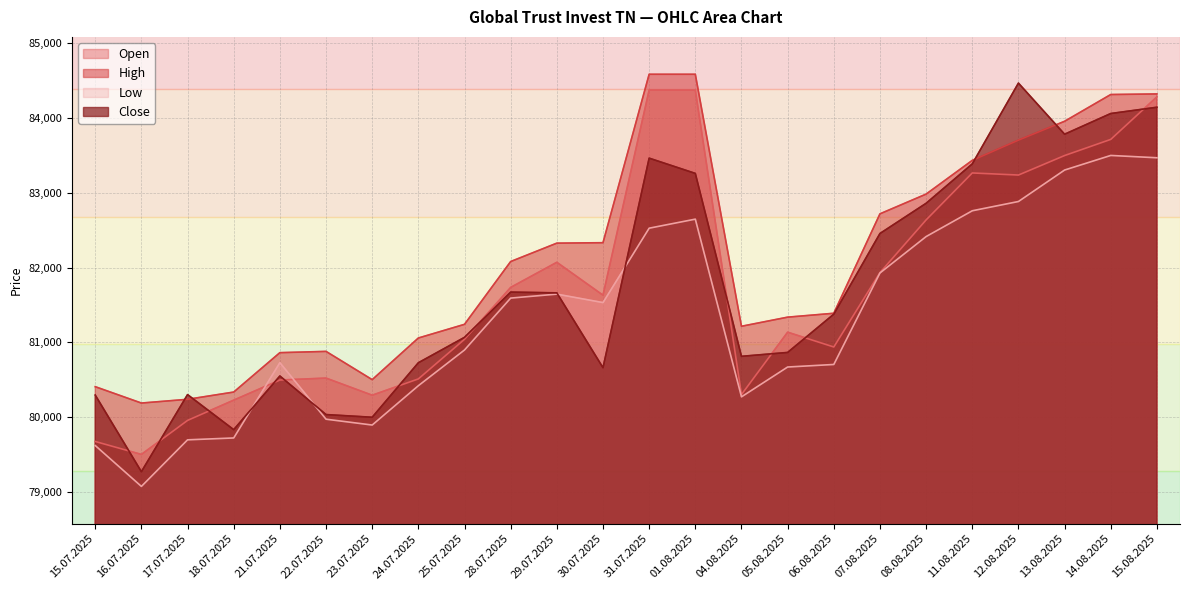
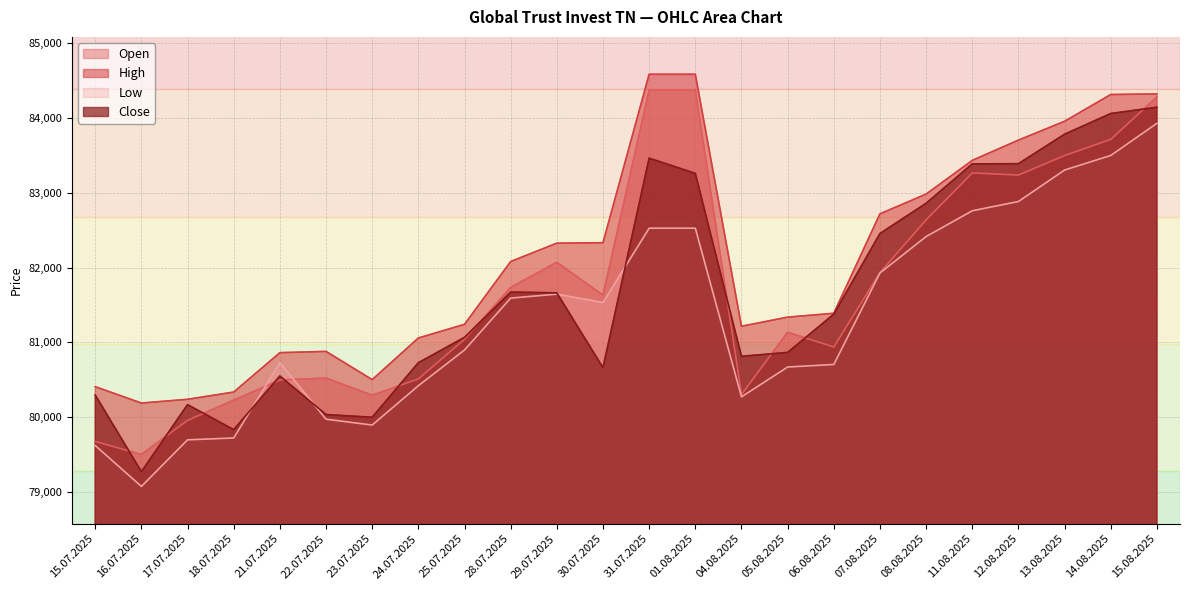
Close, 17.07.2025: 80,300 -> 80,200
Low, 01.08.2025: 82,600 -> 82,500
Close, 12.08.2025: 84,500 -> 83,400
Low, 15.08.2025: 83,500 -> 83,900
